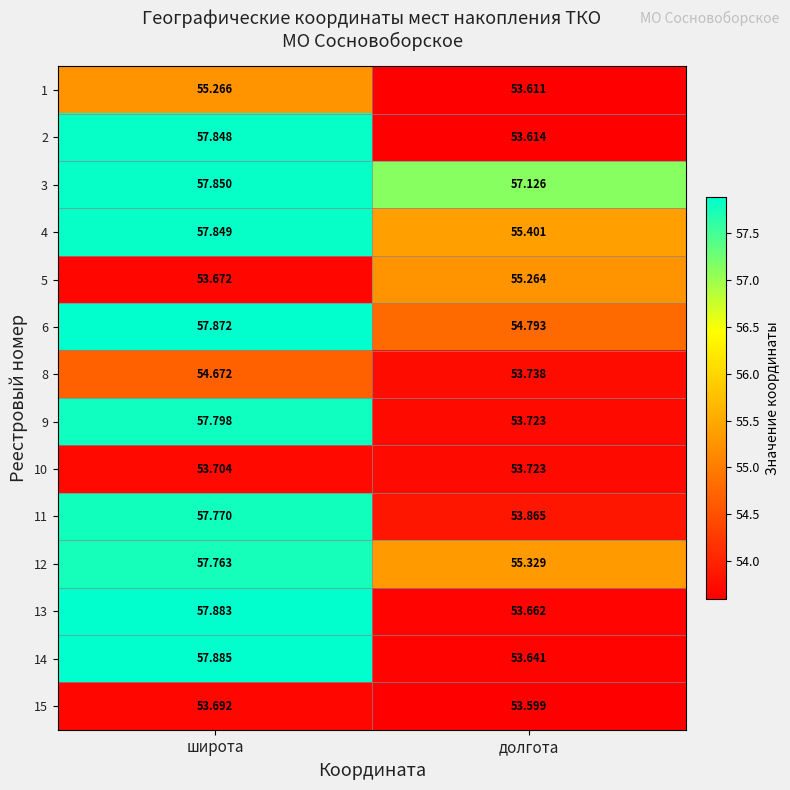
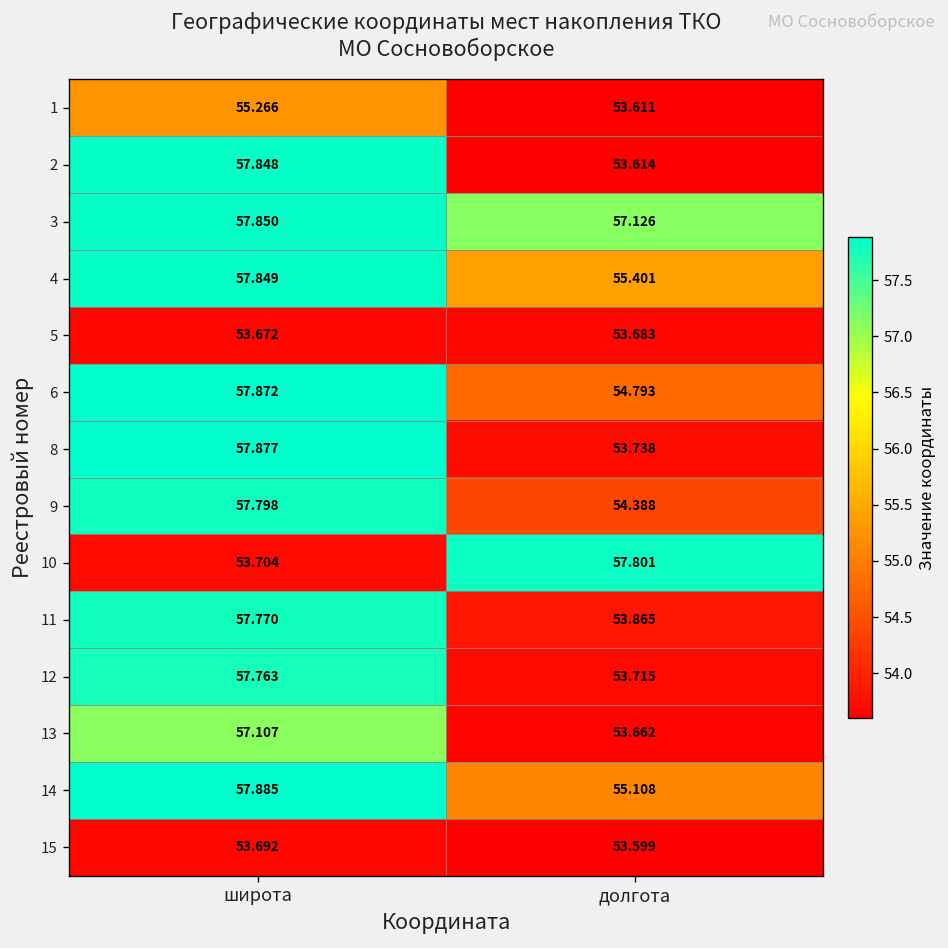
5, долгота: 55.264 -> 53.683
8, широта: 54.672 -> 57.877
9, долгота: 53.723 -> 54.388
10, долгота: 53.723 -> 57.801
12, долгота: 55.329 -> 53.715
13, широта: 57.883 -> 57.107
14, долгота: 53.641 -> 55.108
